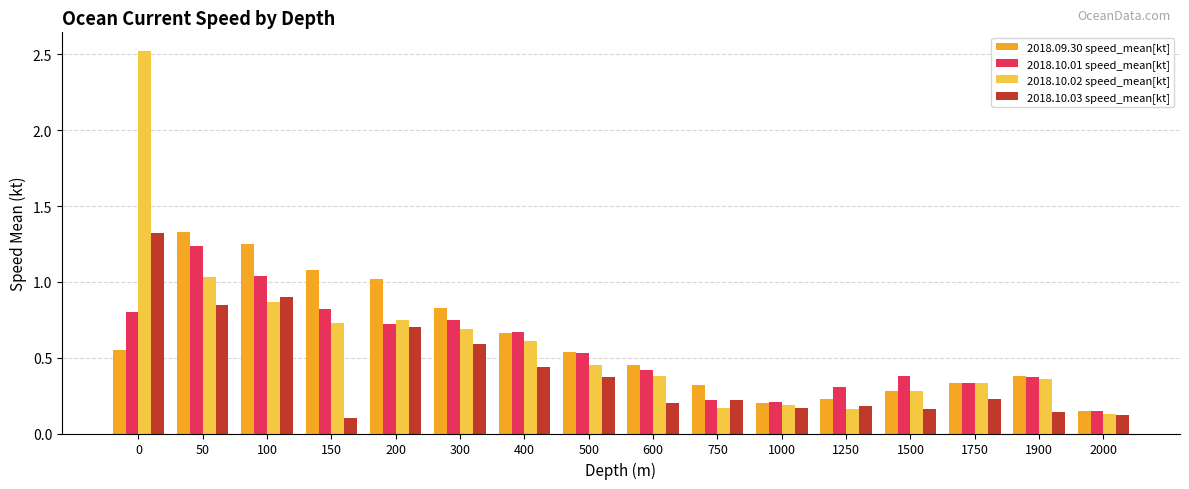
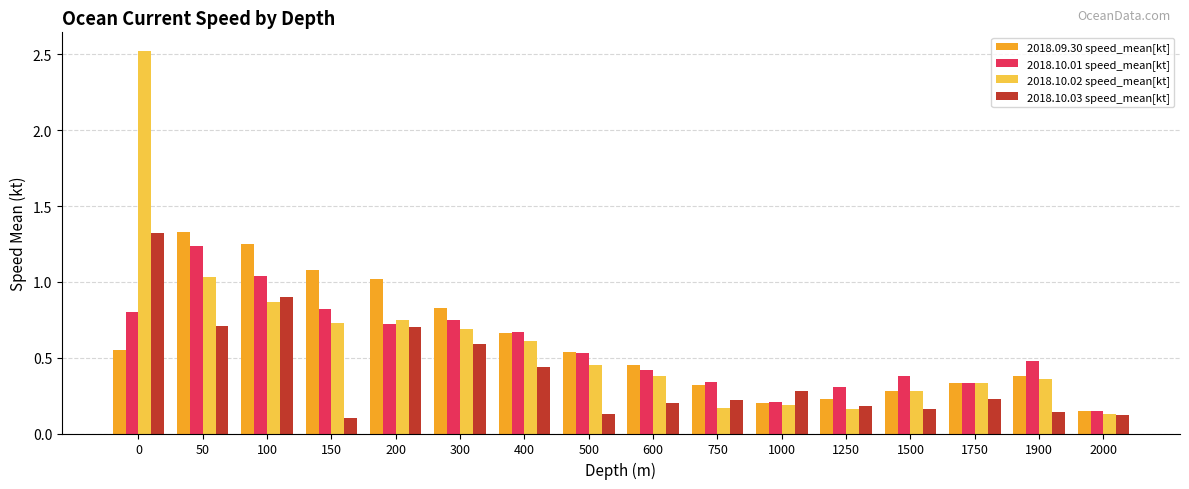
2018.10.03 speed_mean[kt], 50: 0.85 -> 0.71
2018.10.03 speed_mean[kt], 500: 0.37 -> 0.13
2018.10.01 speed_mean[kt], 750: 0.22 -> 0.34
2018.10.03 speed_mean[kt], 1000: 0.17 -> 0.28
2018.10.01 speed_mean[kt], 1900: 0.37 -> 0.48
